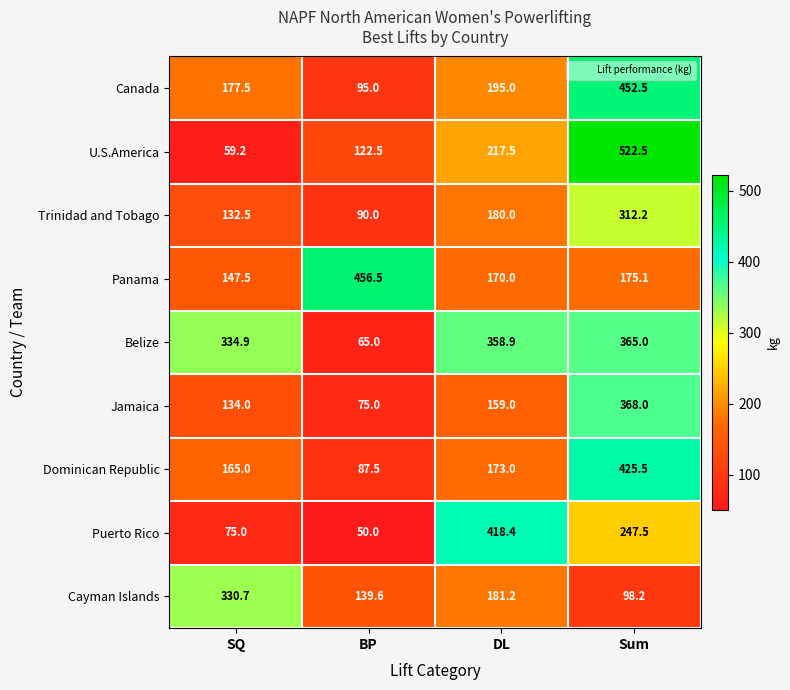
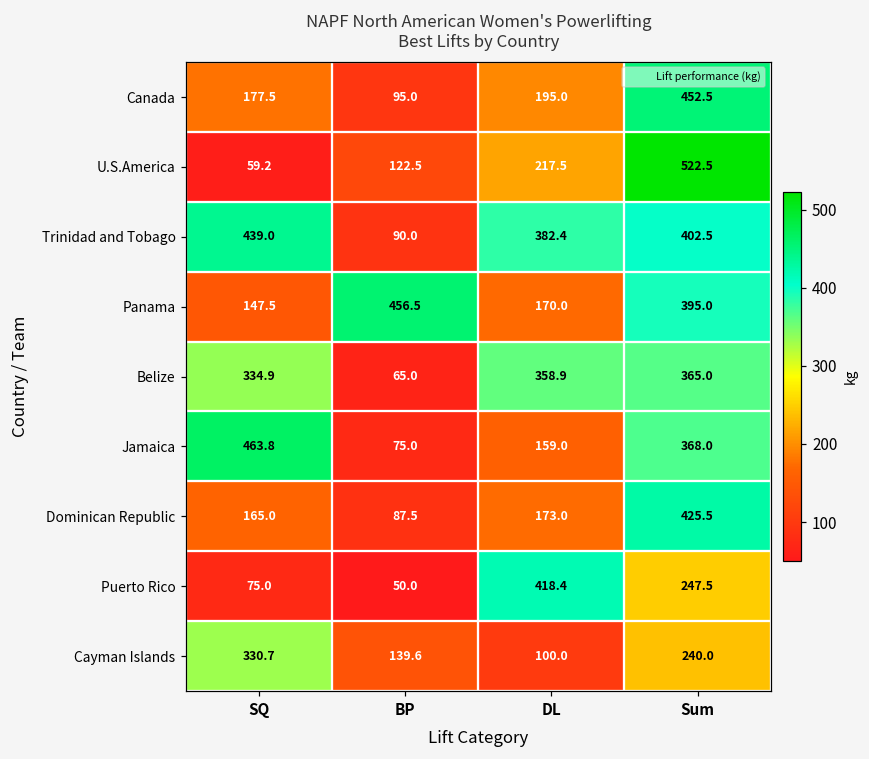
Trinidad and Tobago, SQ: 132.5 -> 439.0
Trinidad and Tobago, DL: 180.0 -> 382.4
Trinidad and Tobago, Sum: 312.2 -> 402.5
Panama, Sum: 175.1 -> 395.0
Jamaica, SQ: 134.0 -> 463.8
Cayman Islands, DL: 181.2 -> 100.0
Cayman Islands, Sum: 98.2 -> 240.0
